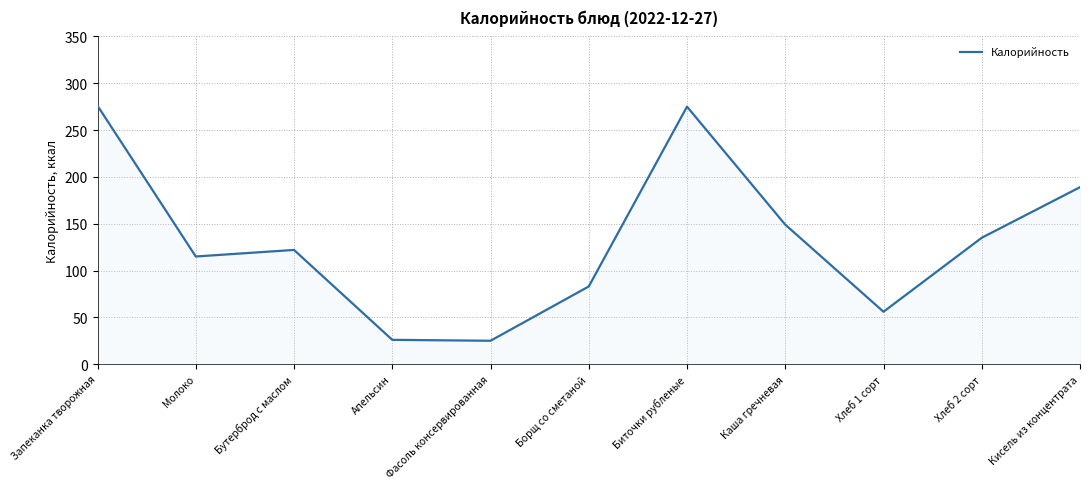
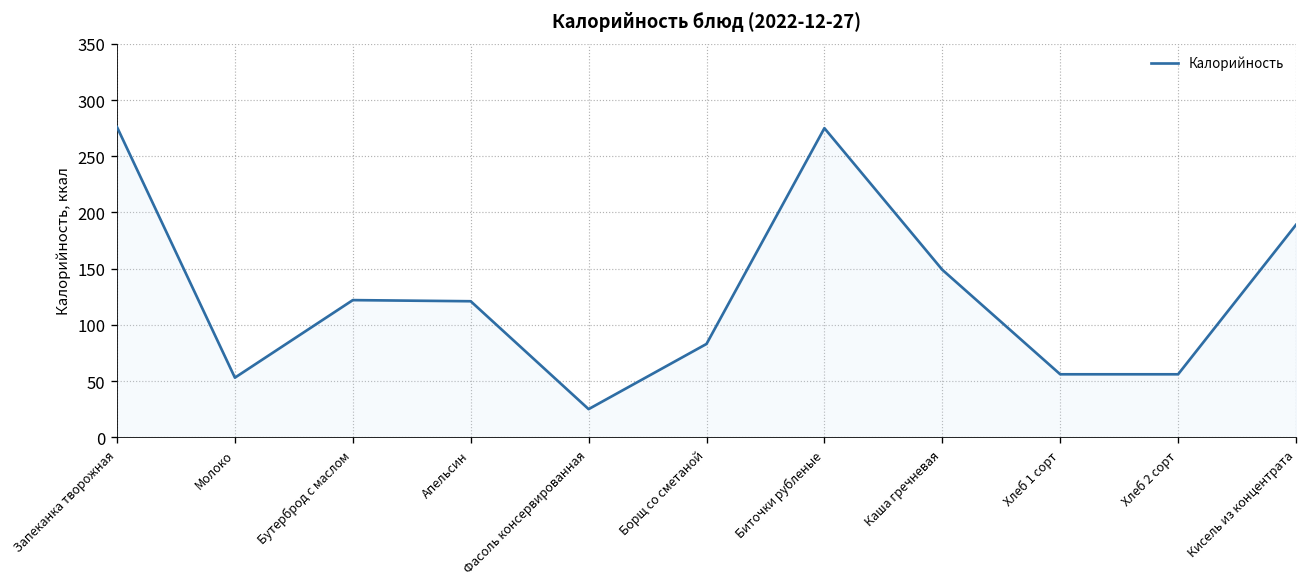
Молоко: 120 -> 50
Апельсин: 30 -> 120
Хлеб 2 сорт: 140 -> 60
